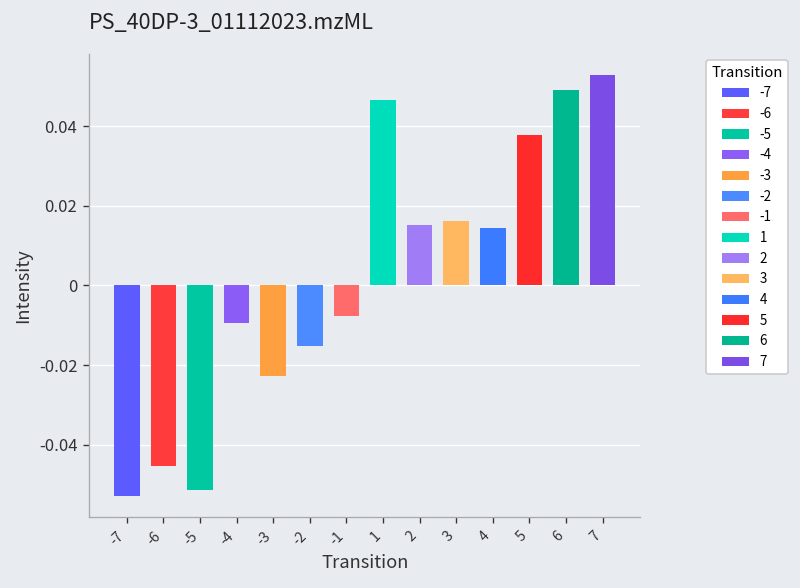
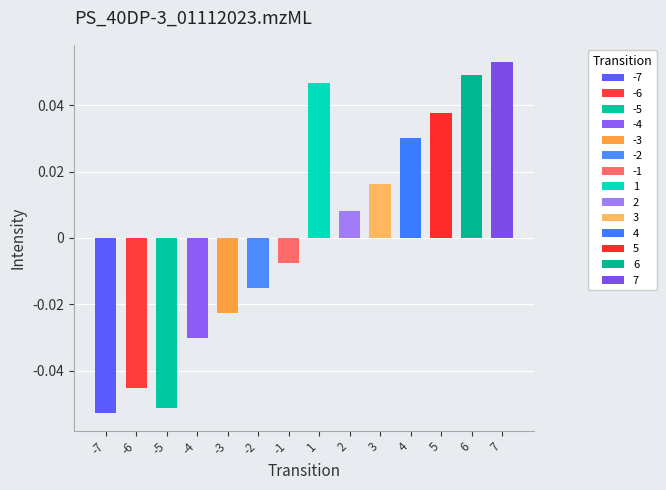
-4: -0.009 -> -0.030
2: 0.015 -> 0.008
4: 0.014 -> 0.030
